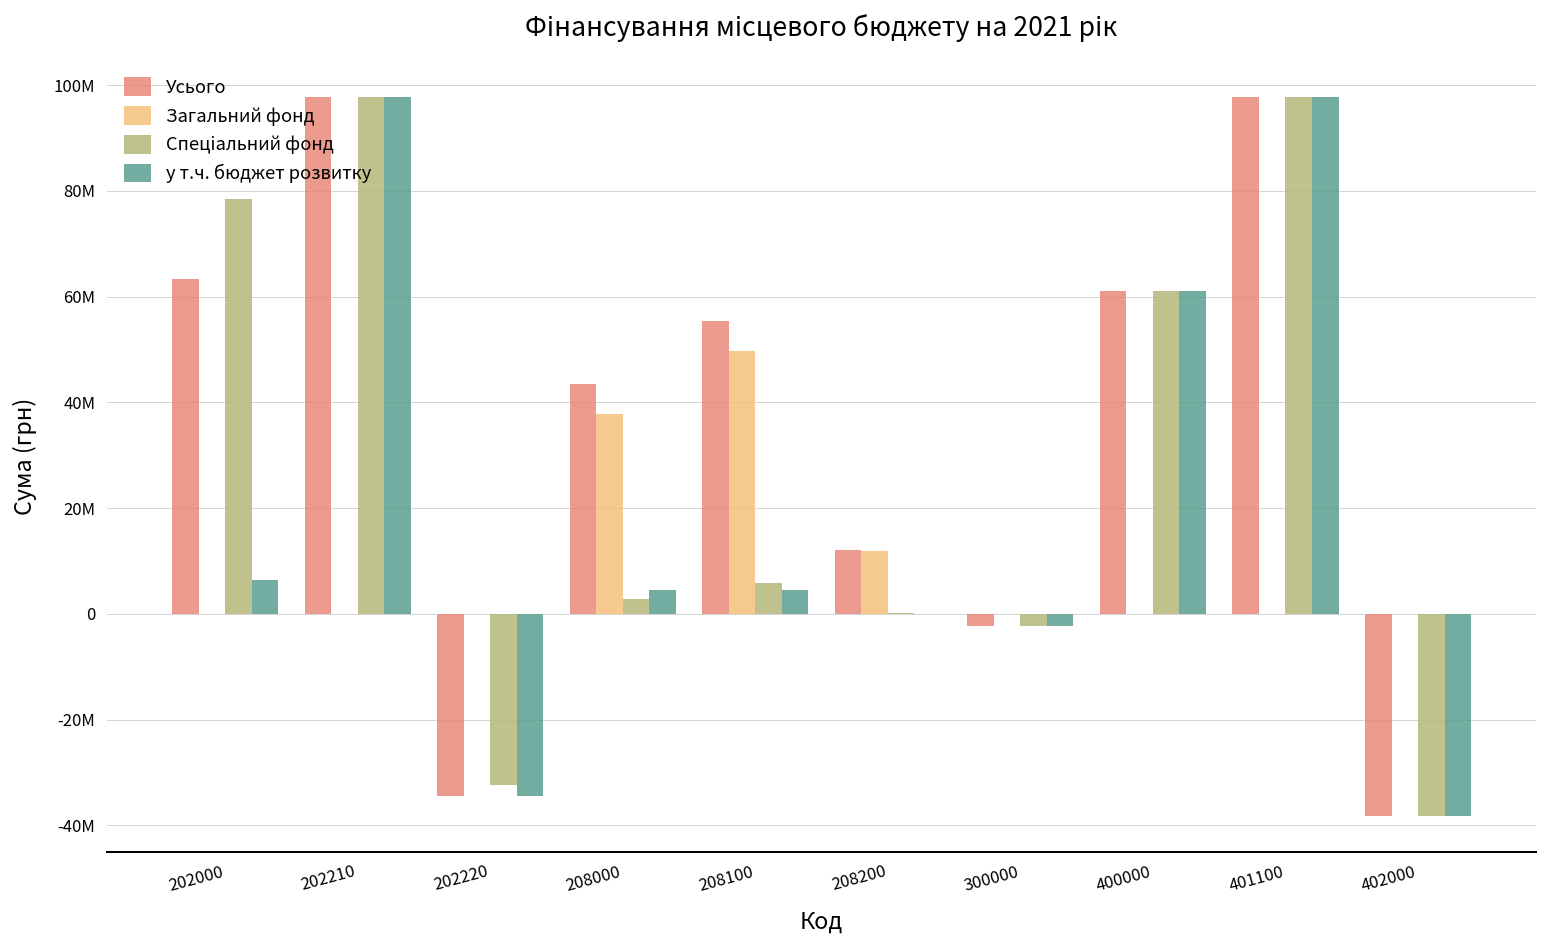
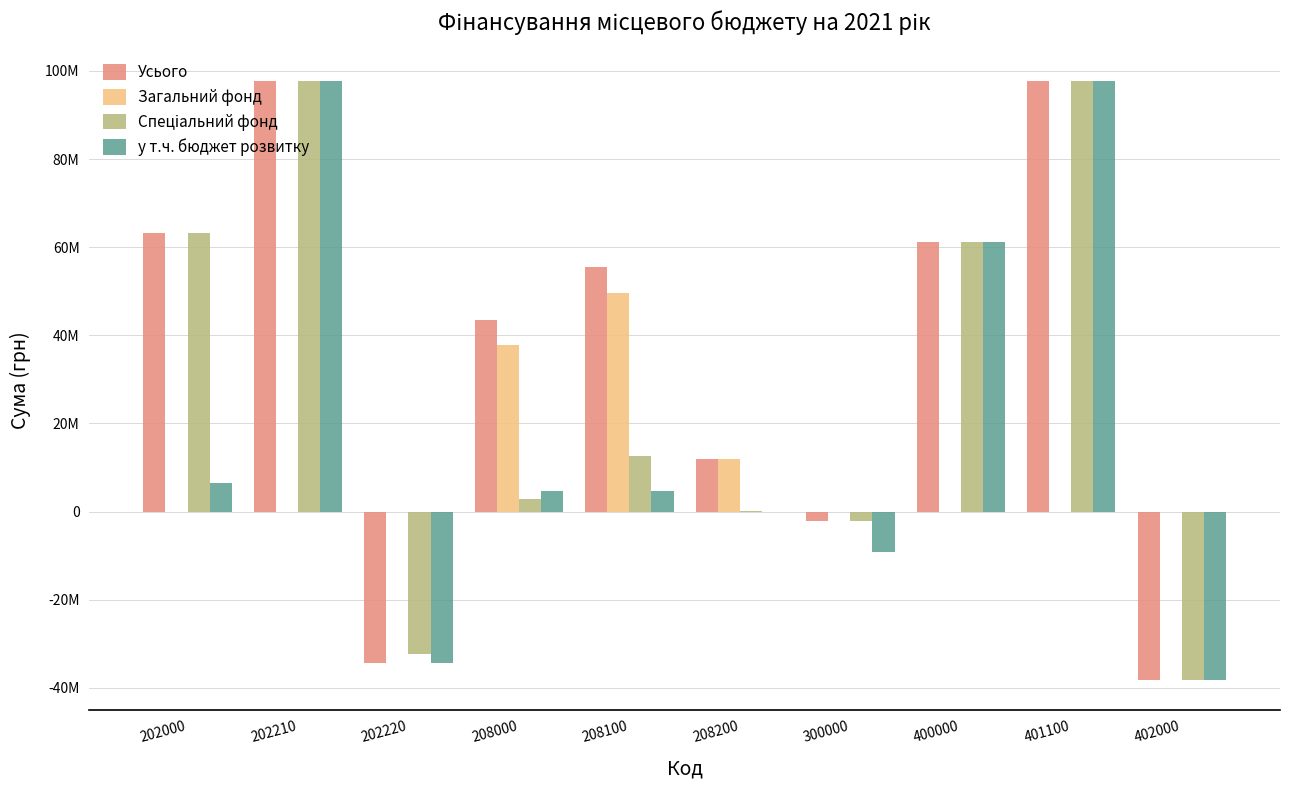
Спеціальний фонд, 202000: 79000000 -> 63000000
Спеціальний фонд, 208100: 6000000 -> 13000000
у т.ч. бюджет розвитку, 300000: -2000000 -> -9000000
